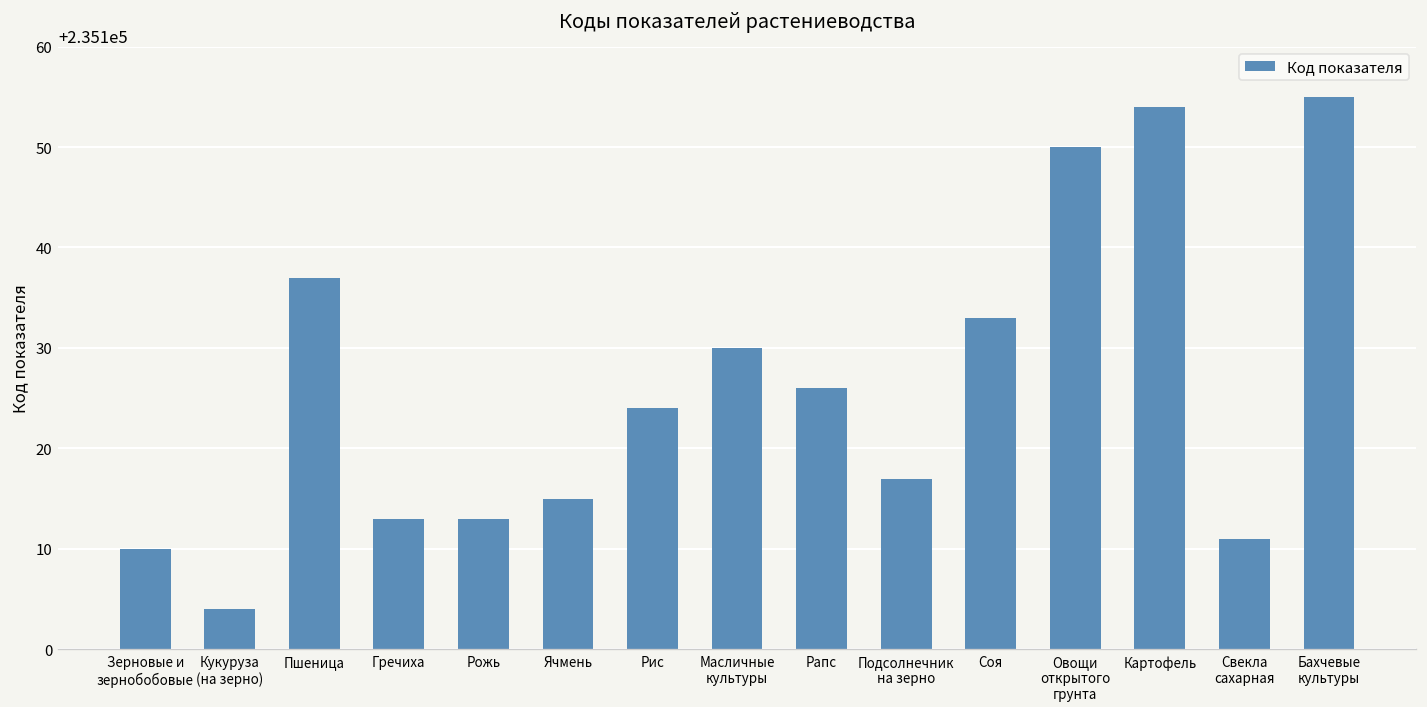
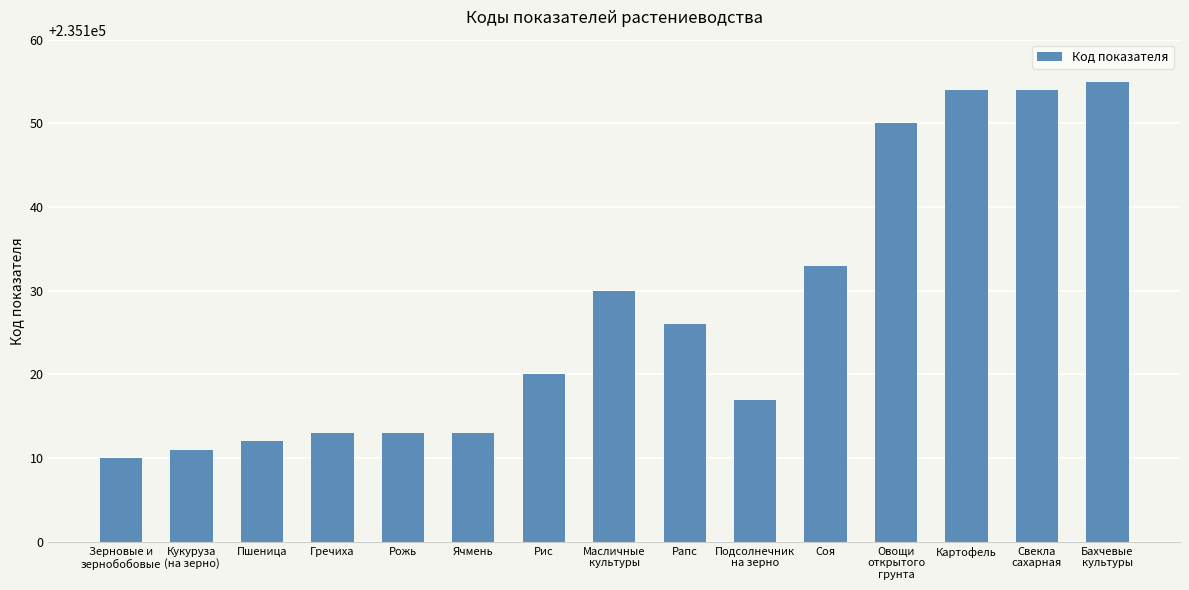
Кукуруза (на зерно): 235104 -> 235111
Пшеница: 235137 -> 235112
Ячмень: 235115 -> 235113
Рис: 235124 -> 235120
Свекла сахарная: 235111 -> 235154
